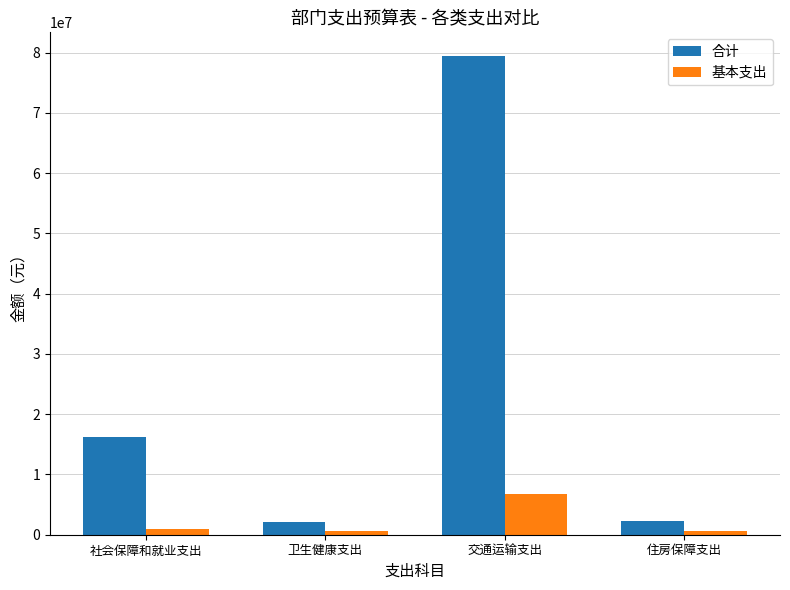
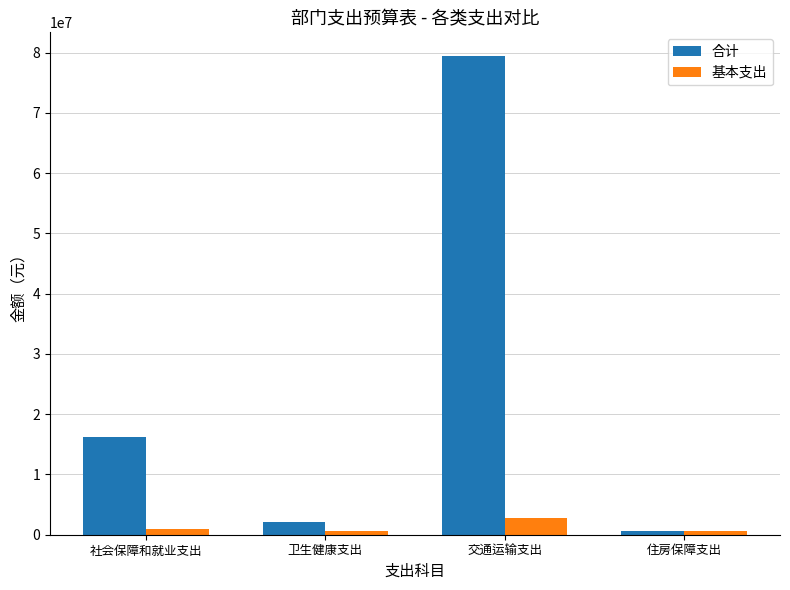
基本支出, 交通运输支出: 7000000 -> 3000000
合计, 住房保障支出: 2000000 -> 1000000
